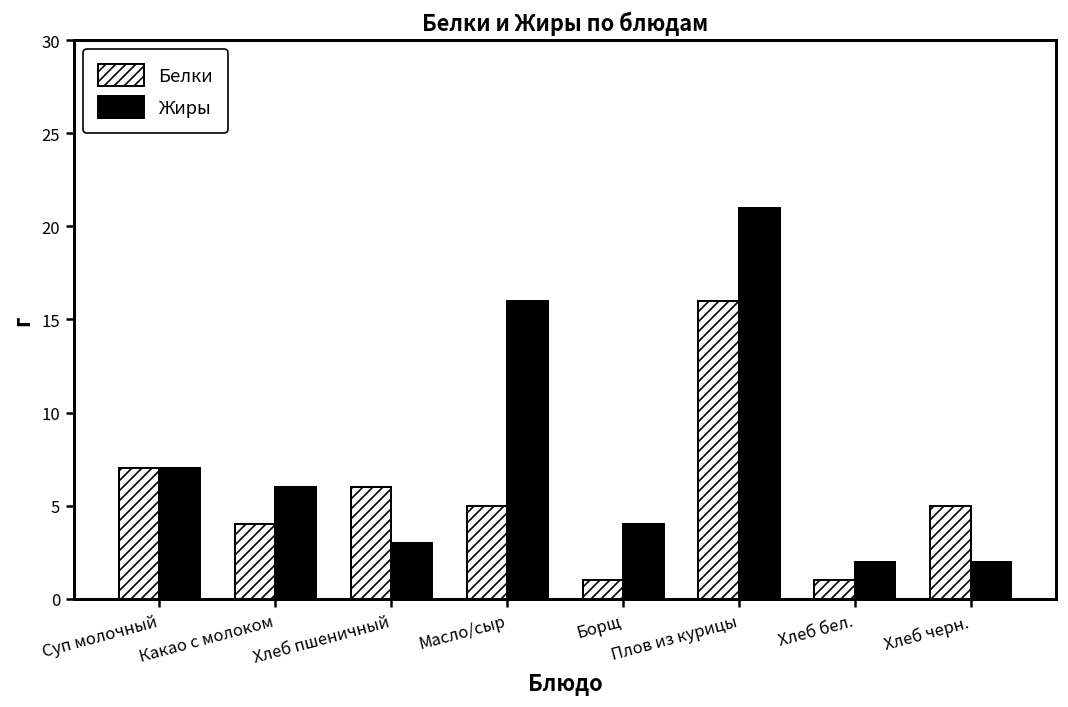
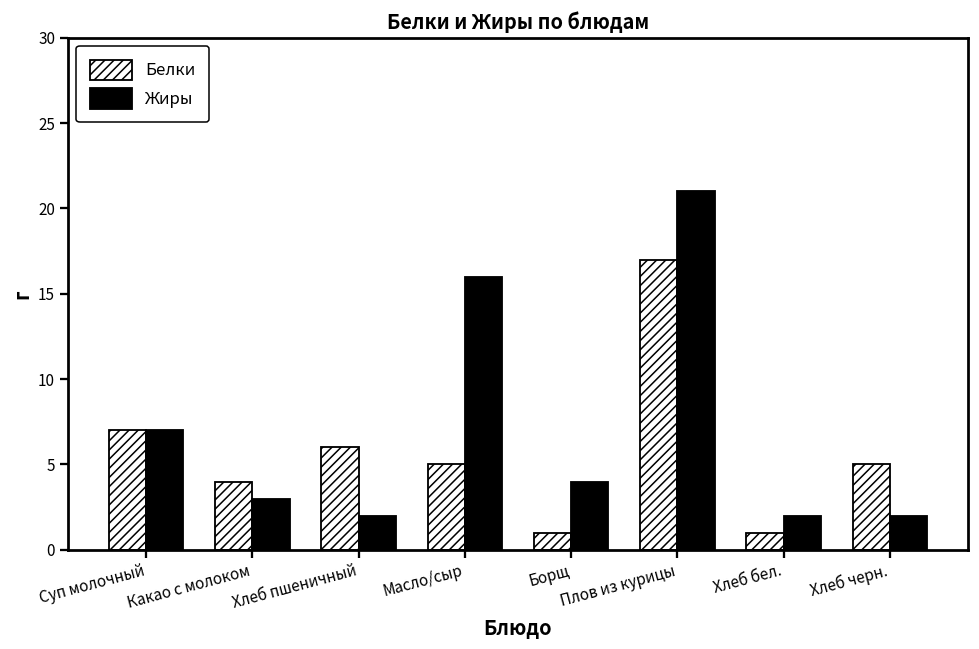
Жиры, Какао с молоком: 6 -> 3
Жиры, Хлеб пшеничный: 3 -> 2
Белки, Плов из курицы: 16 -> 17
